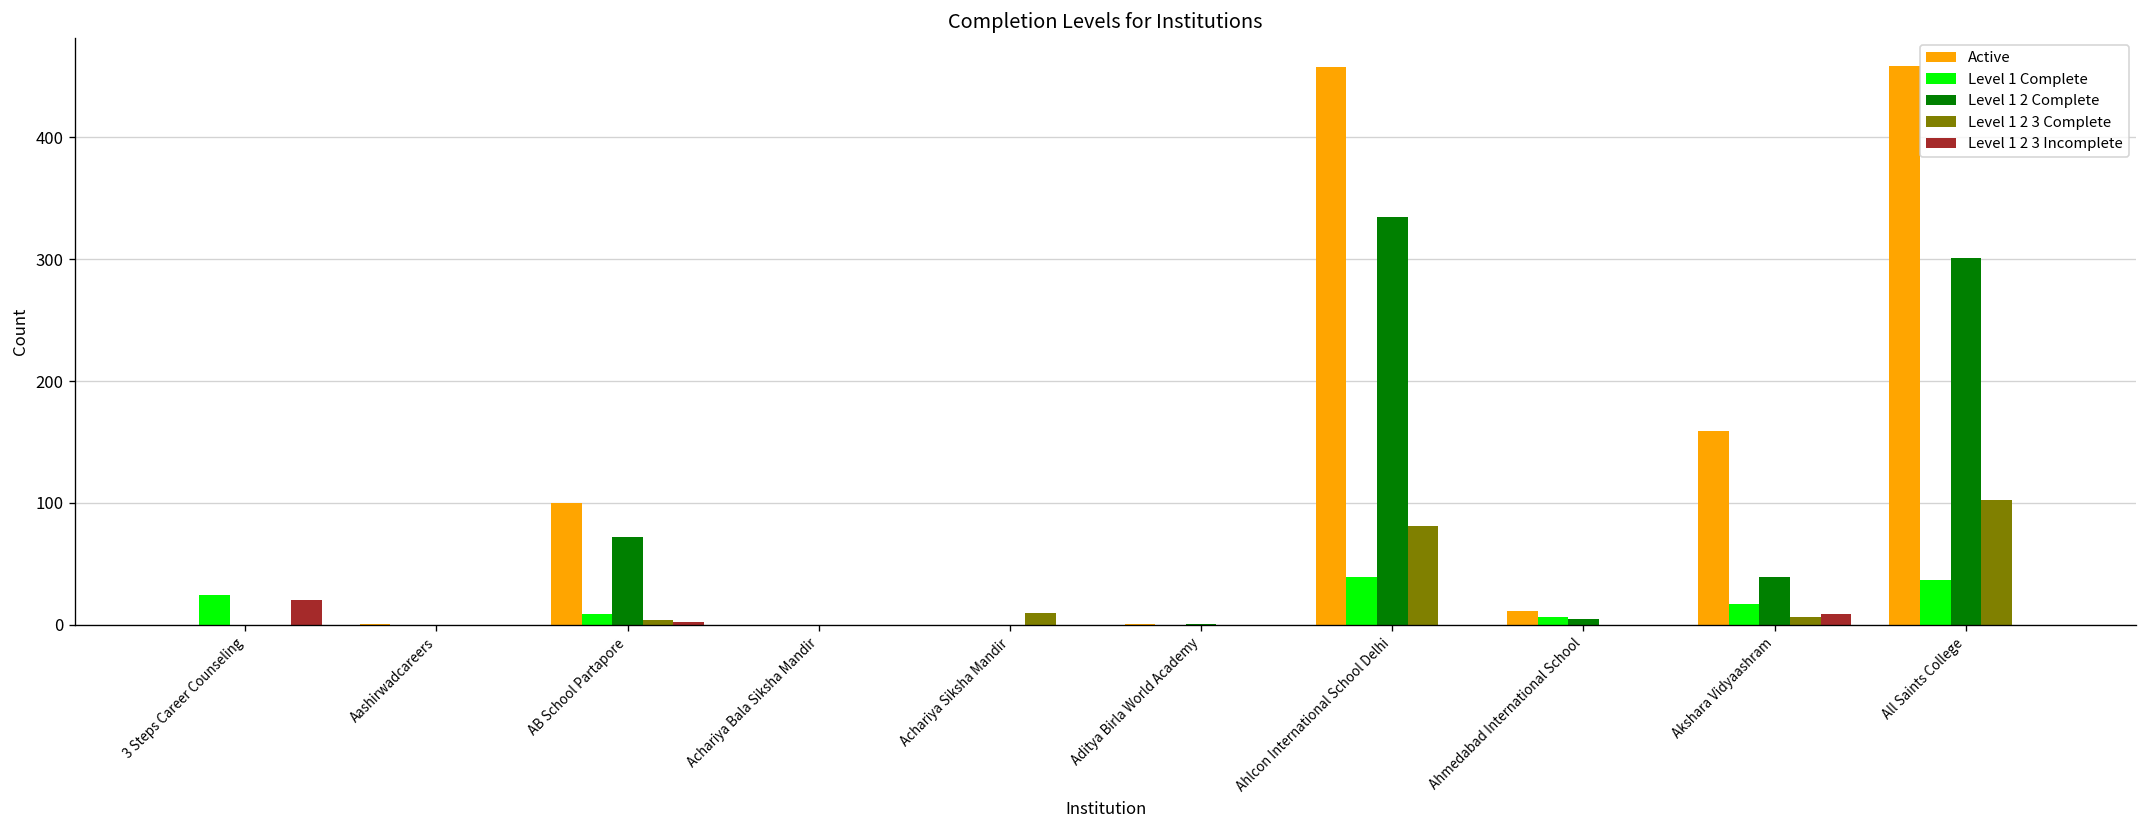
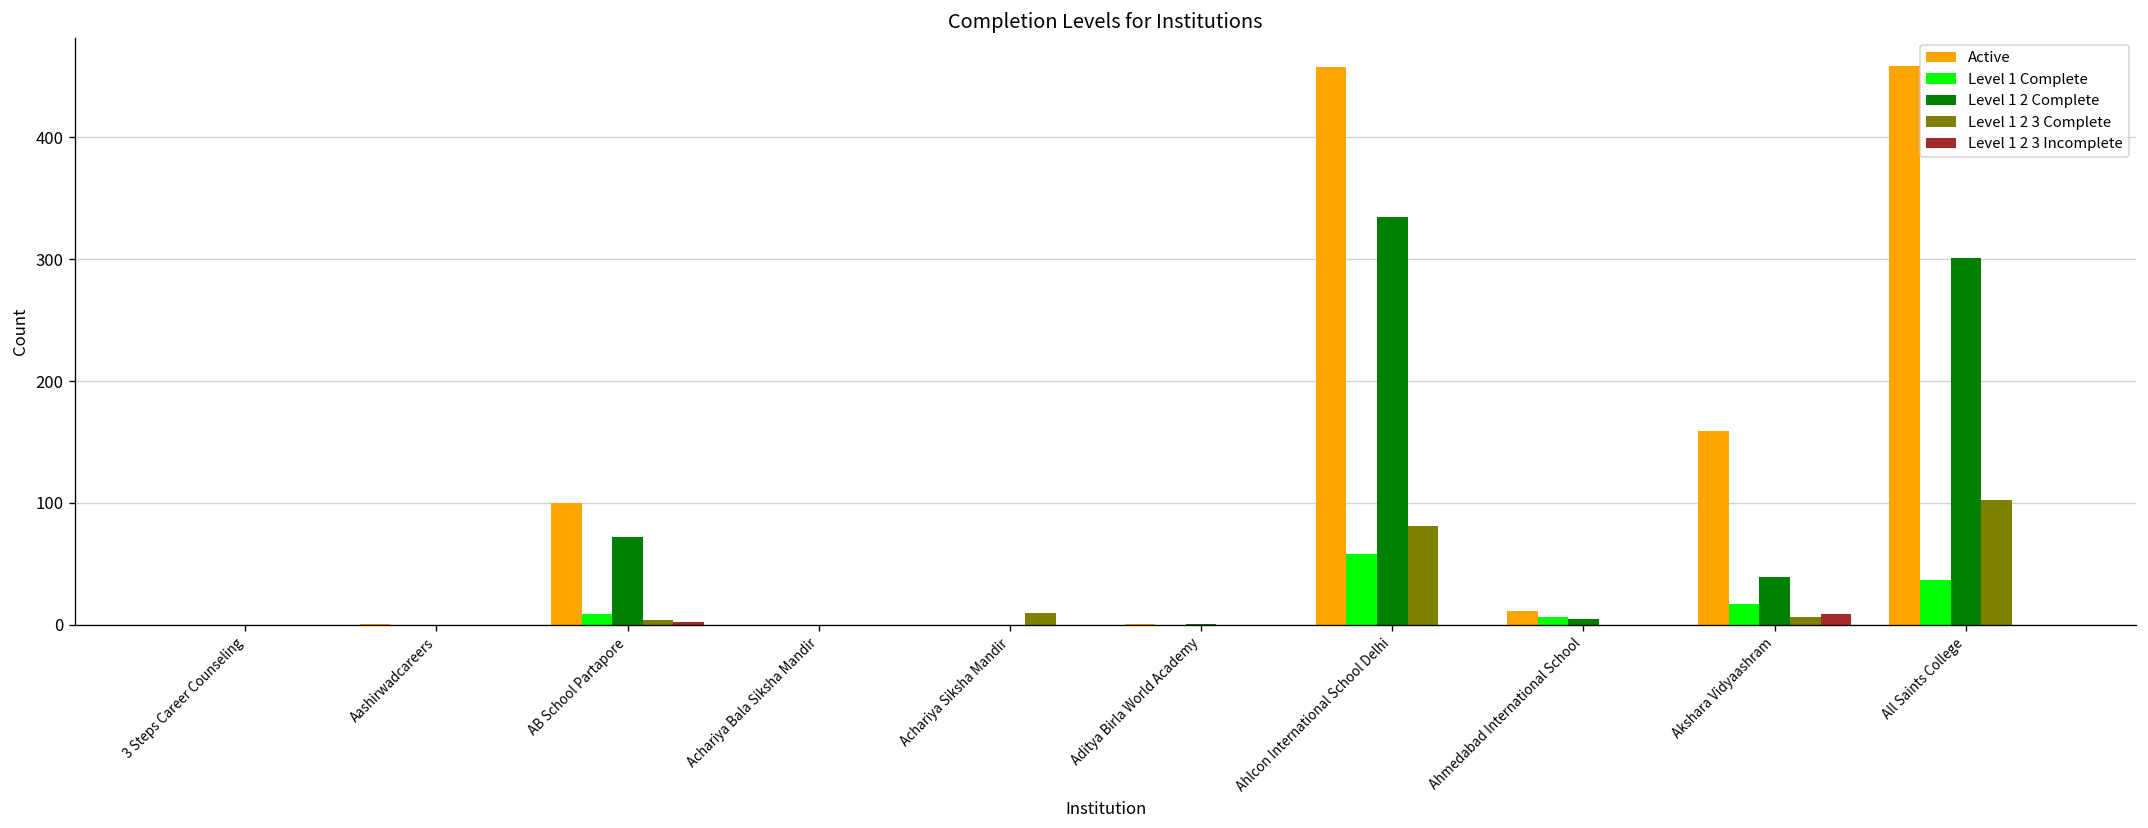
Level 1 Complete, 3 Steps Career Counseling: 24 -> 0
Level 1 2 3 Incomplete, 3 Steps Career Counseling: 20 -> 0
Level 1 Complete, Ahlcon International School Delhi: 39 -> 58
